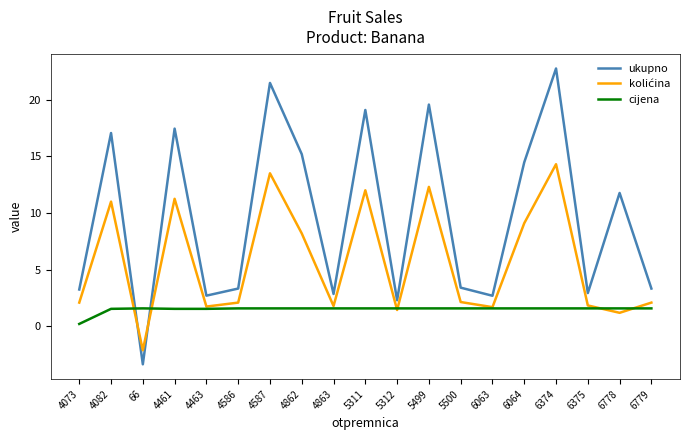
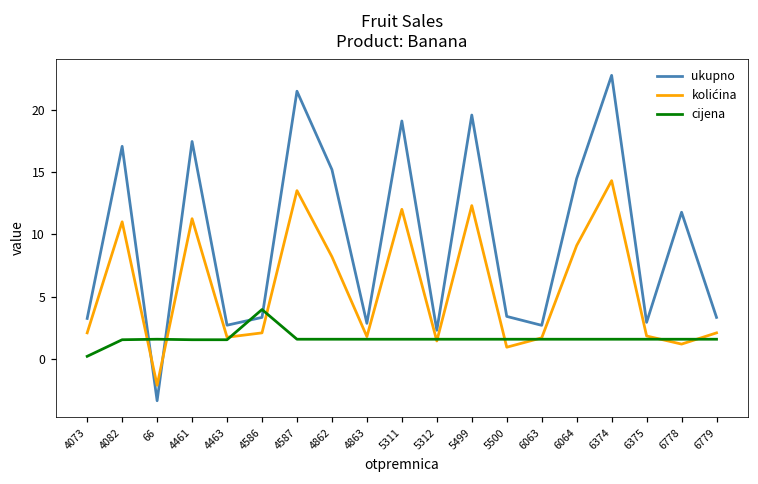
cijena, 4586: 1.6 -> 4.0
kolićina, 5500: 2.2 -> 1.0
